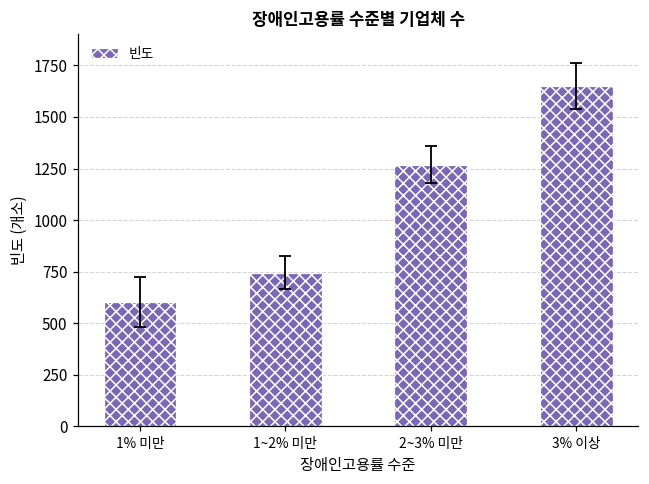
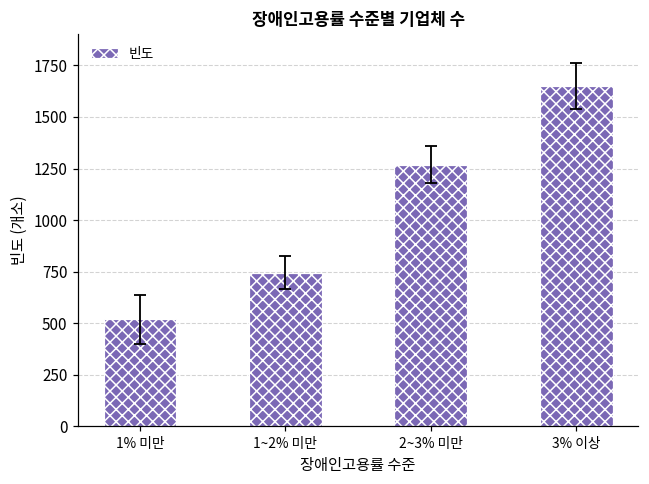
빈도, 1% 미만: 600 -> 520
